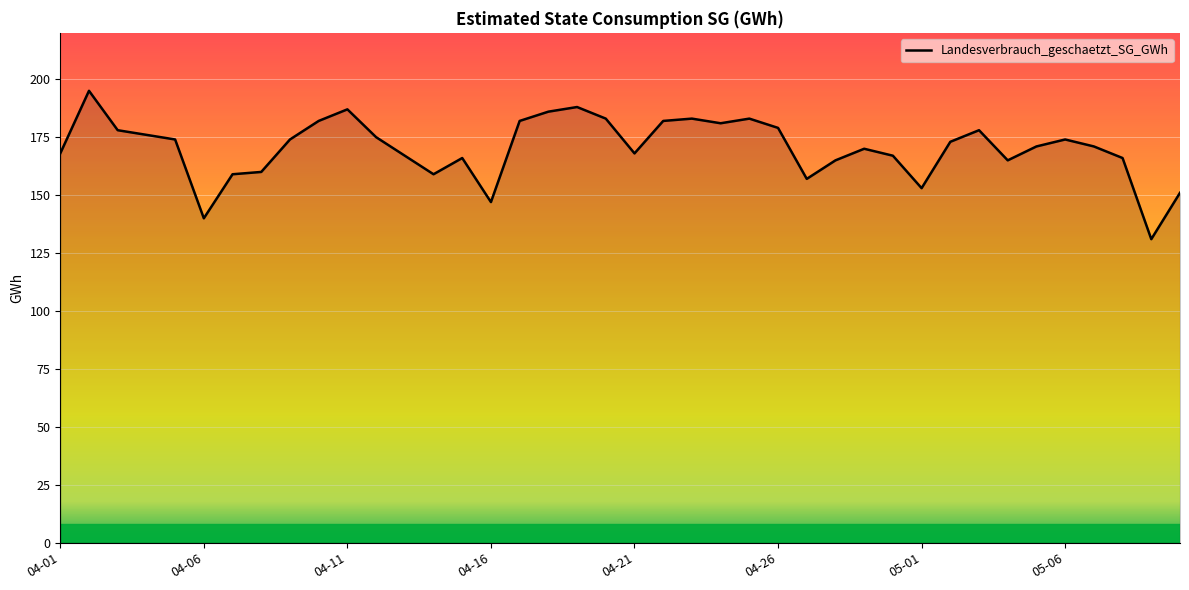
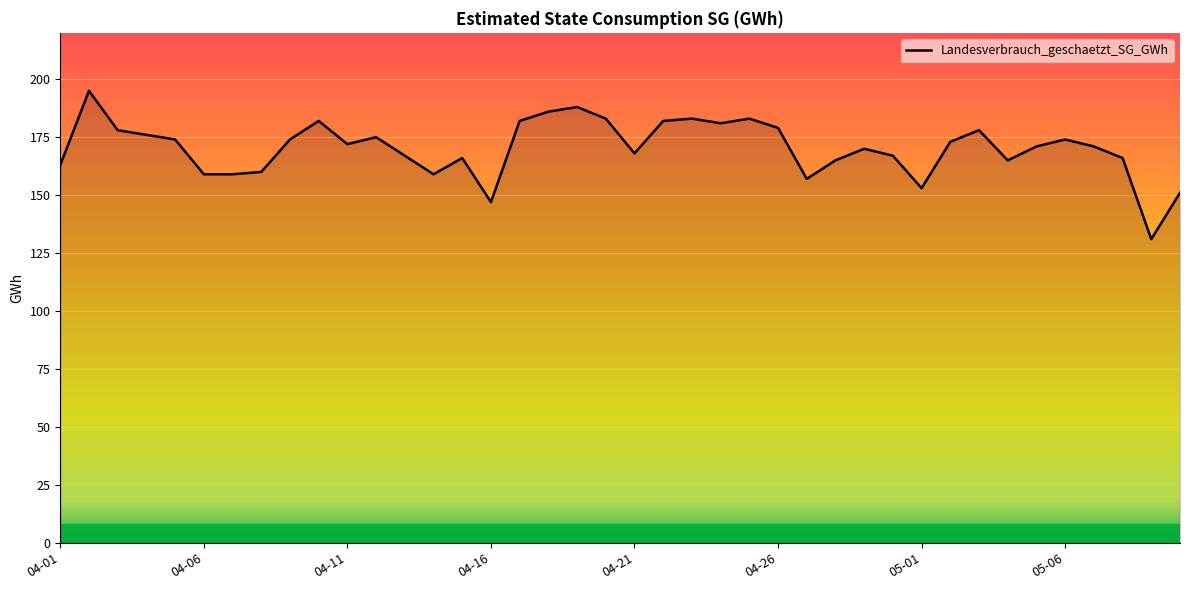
04-01: 168 -> 163
04-06: 140 -> 159
04-11: 187 -> 172
